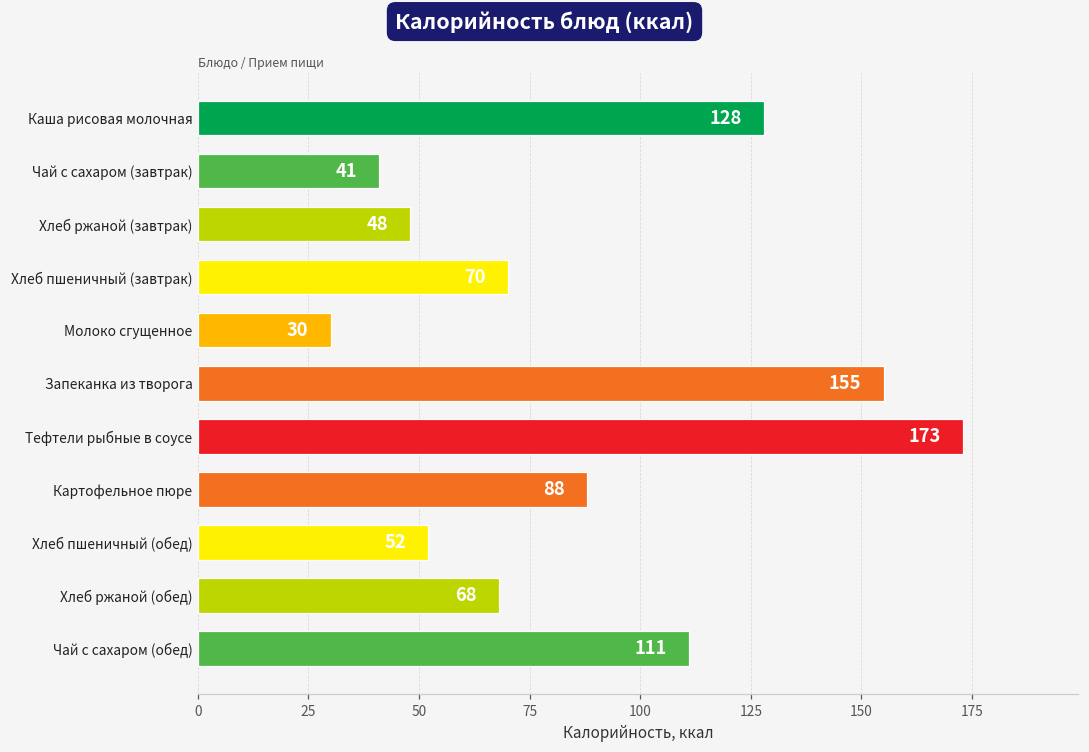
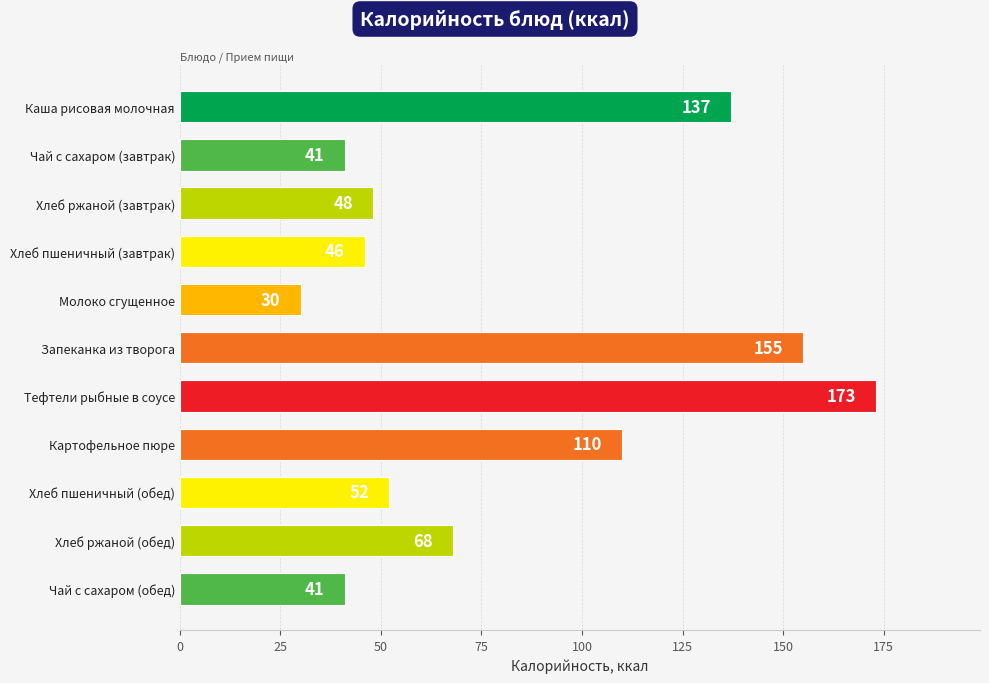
Каша рисовая молочная: 128 -> 137
Хлеб пшеничный (завтрак): 70 -> 46
Картофельное пюре: 88 -> 110
Чай с сахаром (обед): 111 -> 41
